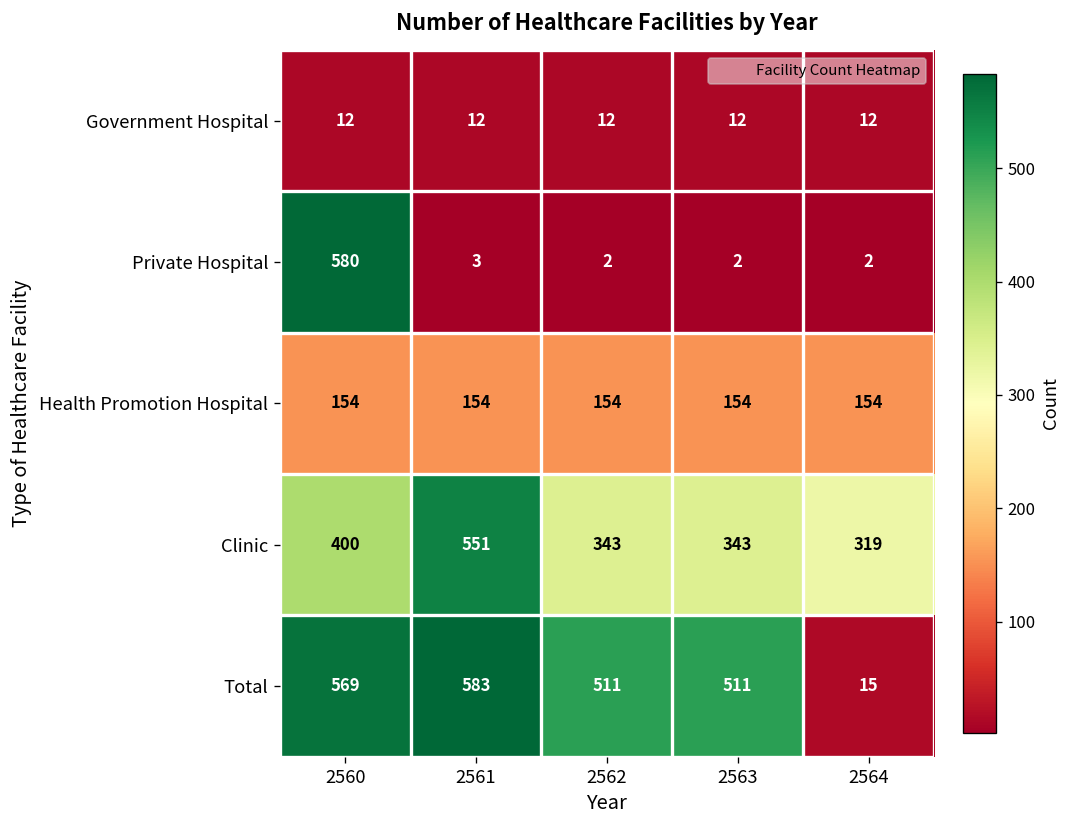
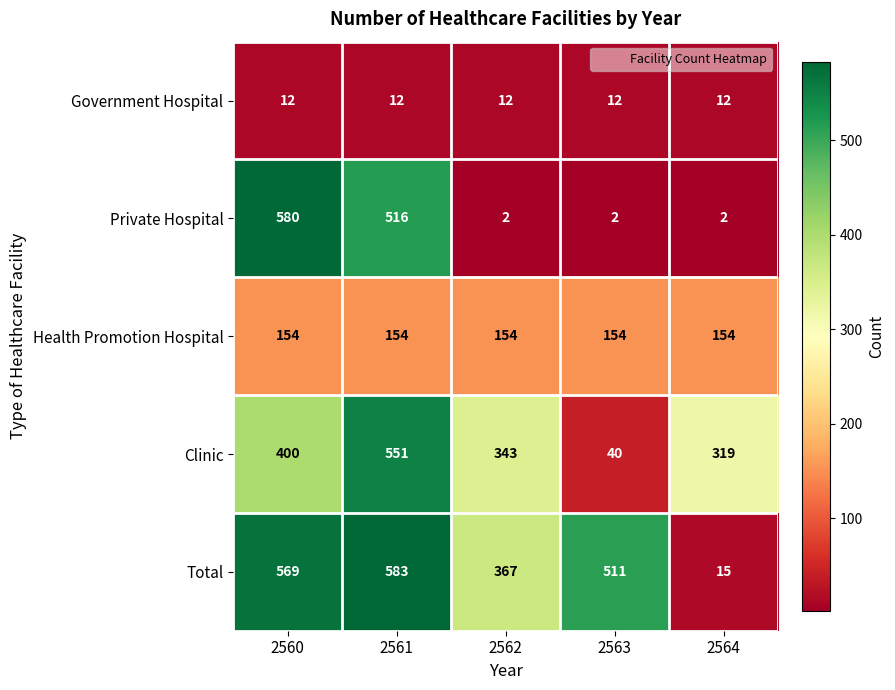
Private Hospital, 2561: 3 -> 516
Clinic, 2563: 343 -> 40
Total, 2562: 511 -> 367
